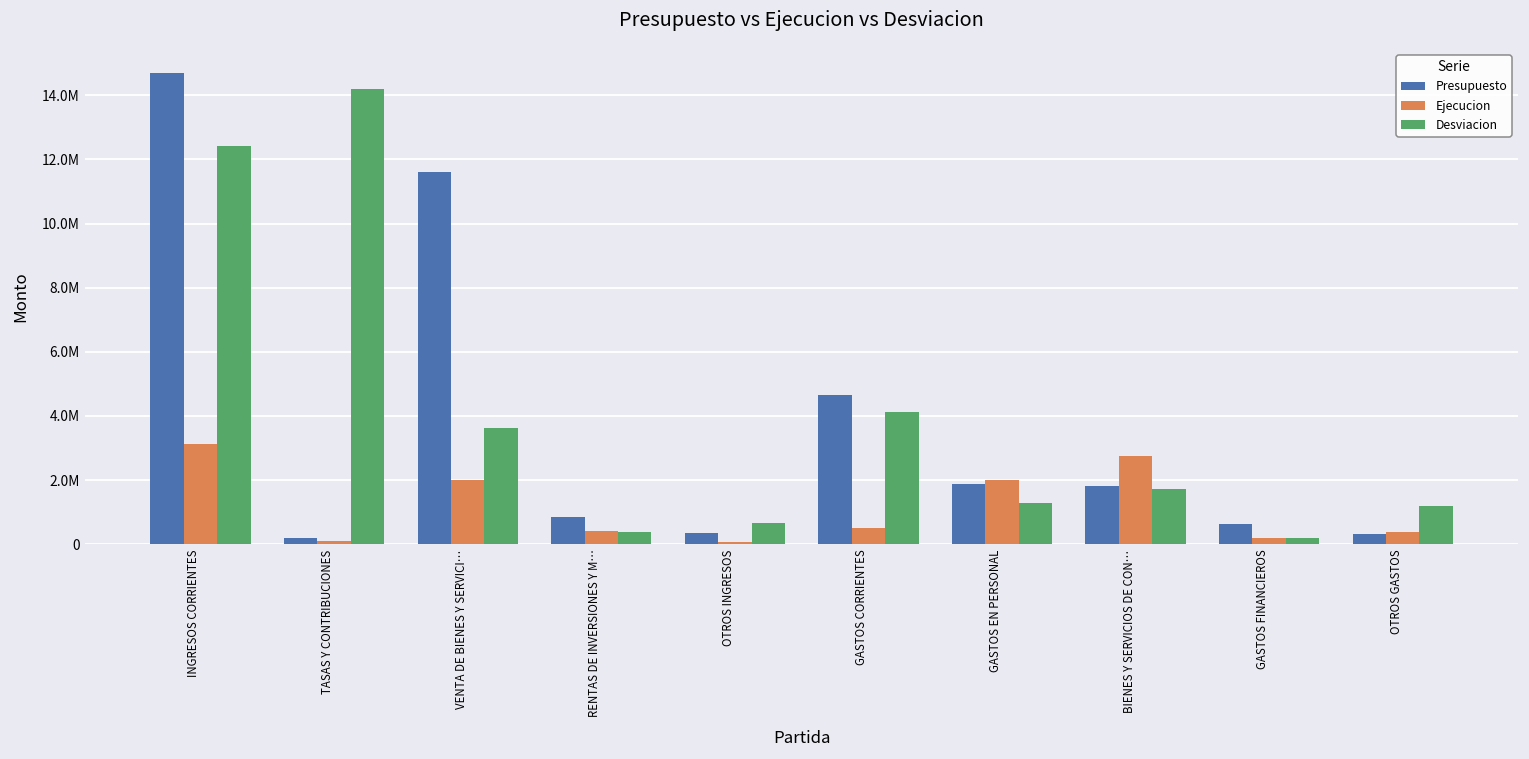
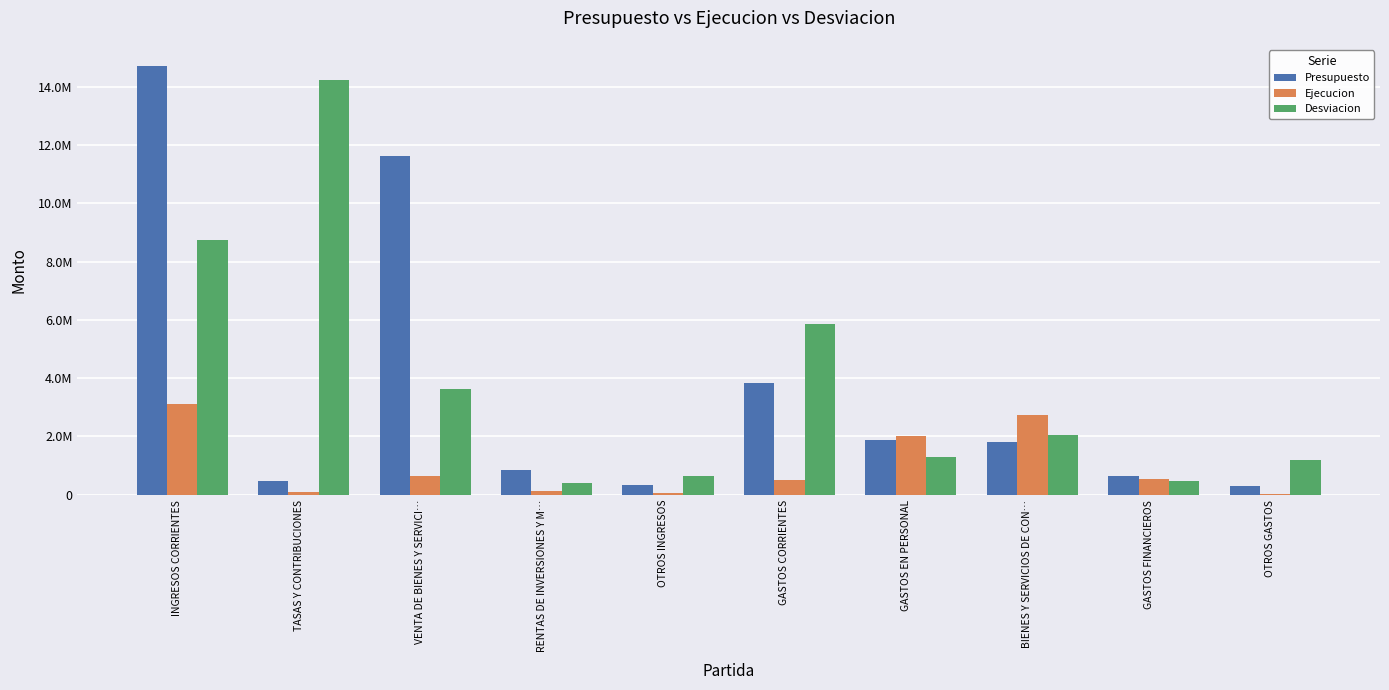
Desviacion, INGRESOS CORRIENTES: 12400000 -> 8800000
Presupuesto, TASAS Y CONTRIBUCIONES: 200000 -> 500000
Ejecucion, VENTA DE BIENES Y SERVICI…: 2000000 -> 700000
Ejecucion, RENTAS DE INVERSIONES Y M…: 400000 -> 100000
Presupuesto, GASTOS CORRIENTES: 4600000 -> 3800000
Desviacion, GASTOS CORRIENTES: 4100000 -> 5900000
Desviacion, BIENES Y SERVICIOS DE CON…: 1700000 -> 2000000
Ejecucion, GASTOS FINANCIEROS: 200000 -> 600000
Desviacion, GASTOS FINANCIEROS: 200000 -> 500000
Ejecucion, OTROS GASTOS: 400000 -> 0
